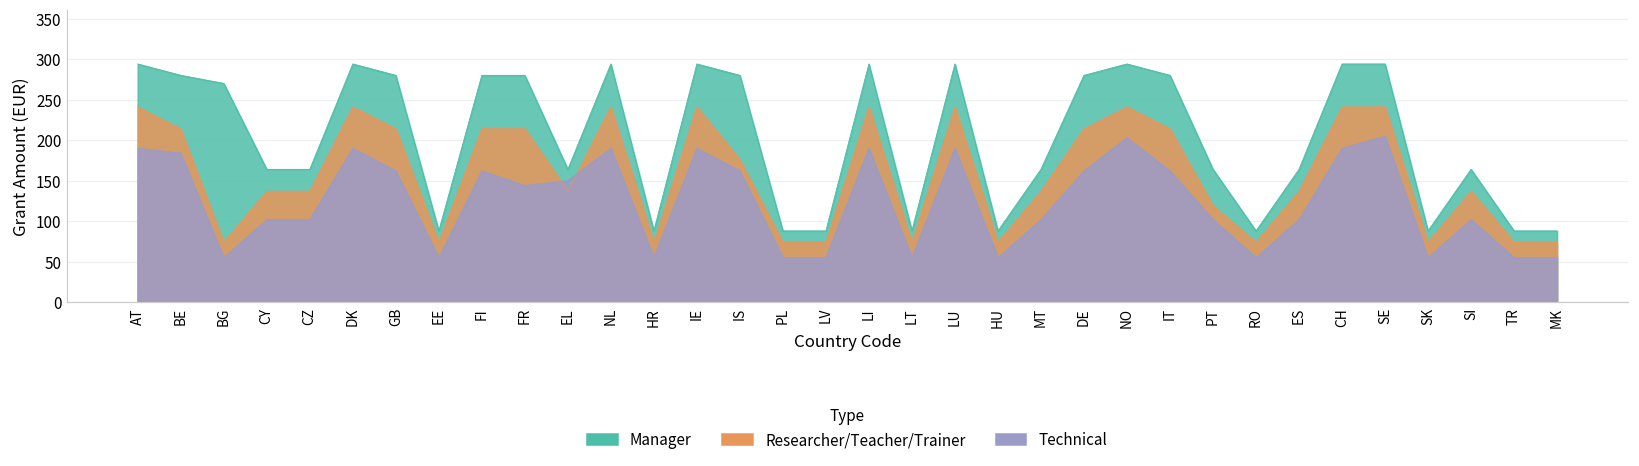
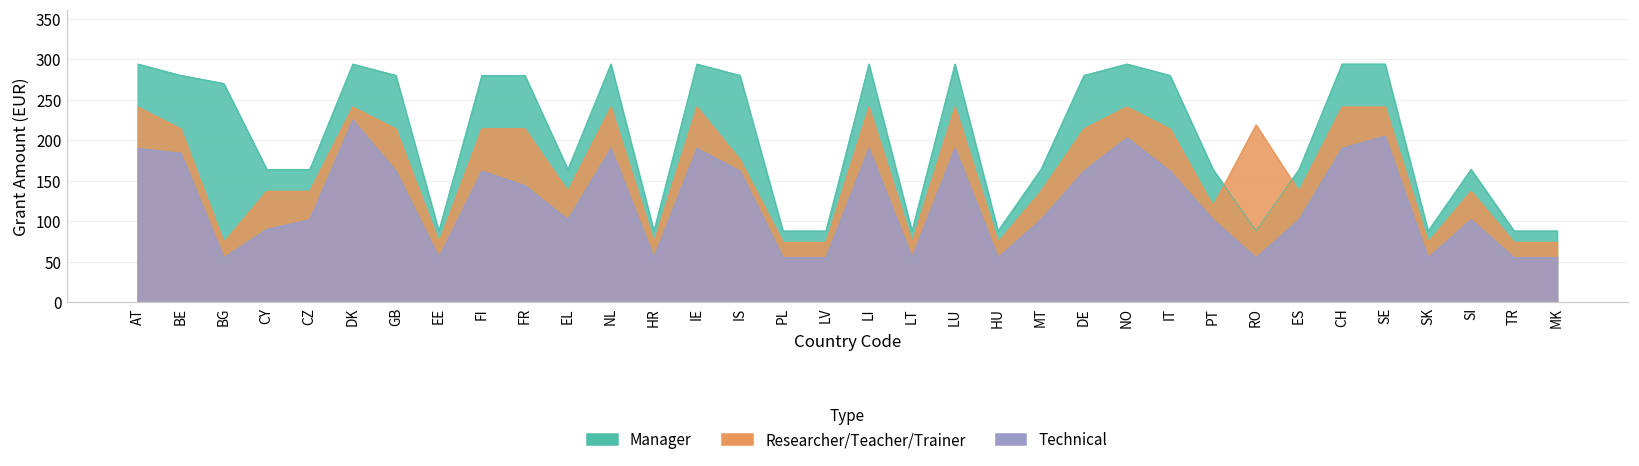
Technical, CY: 100 -> 90
Technical, DK: 190 -> 230
Technical, EL: 150 -> 100
Researcher/Teacher/Trainer, RO: 70 -> 220
